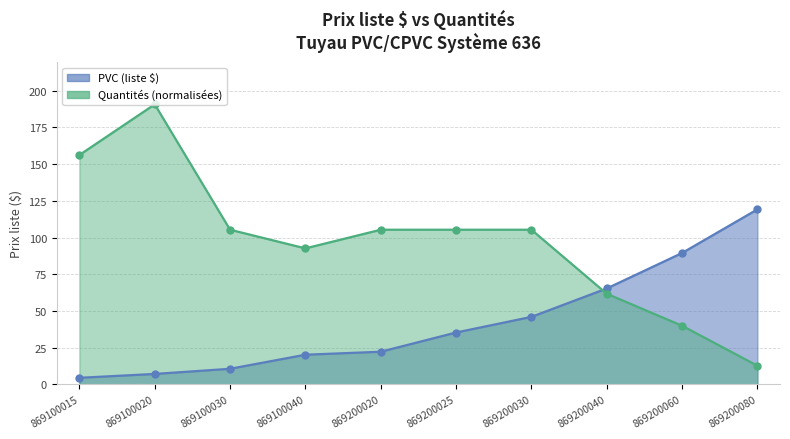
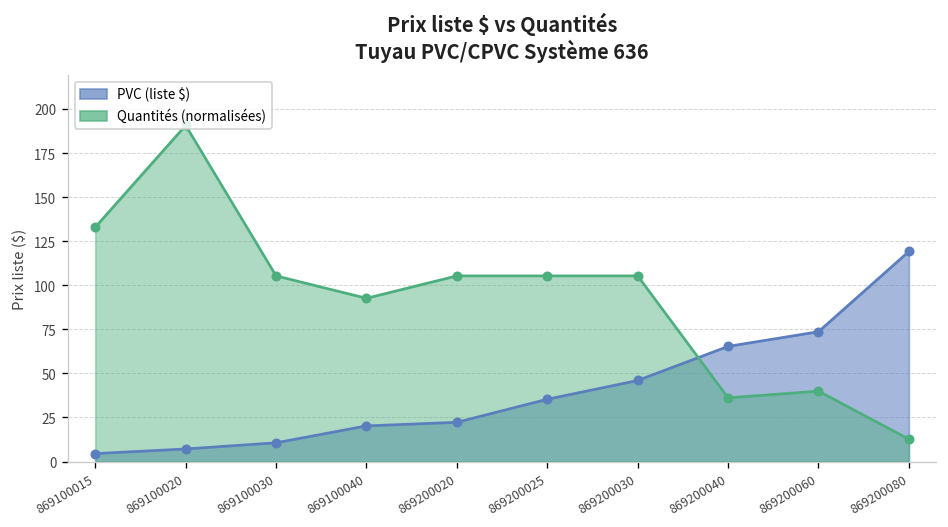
Quantités (normalisées), 869100015: 156 -> 133
Quantités (normalisées), 869200040: 62 -> 36
PVC (liste $), 869200060: 89 -> 74
